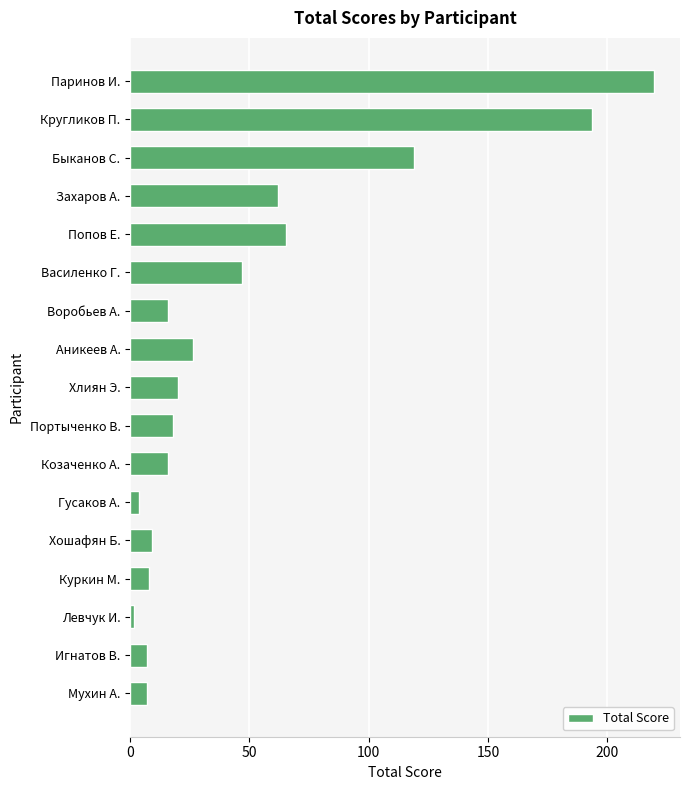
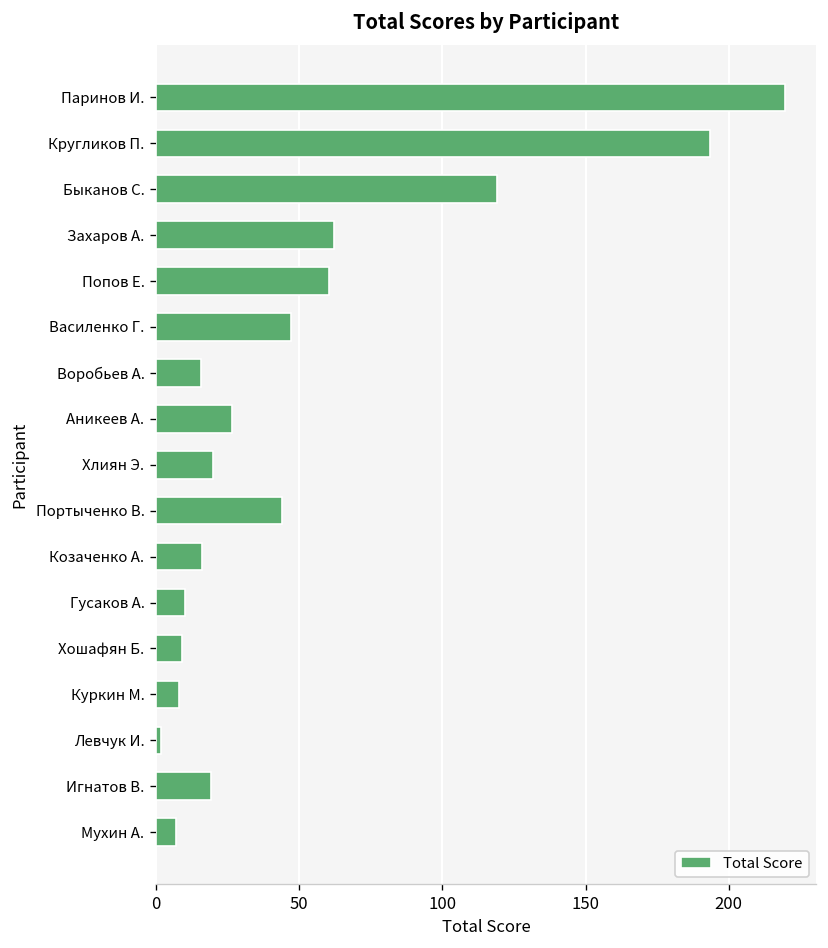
Попов Е.: 65 -> 61
Портыченко В.: 18 -> 44
Гусаков А.: 4 -> 10
Игнатов В.: 7 -> 19
